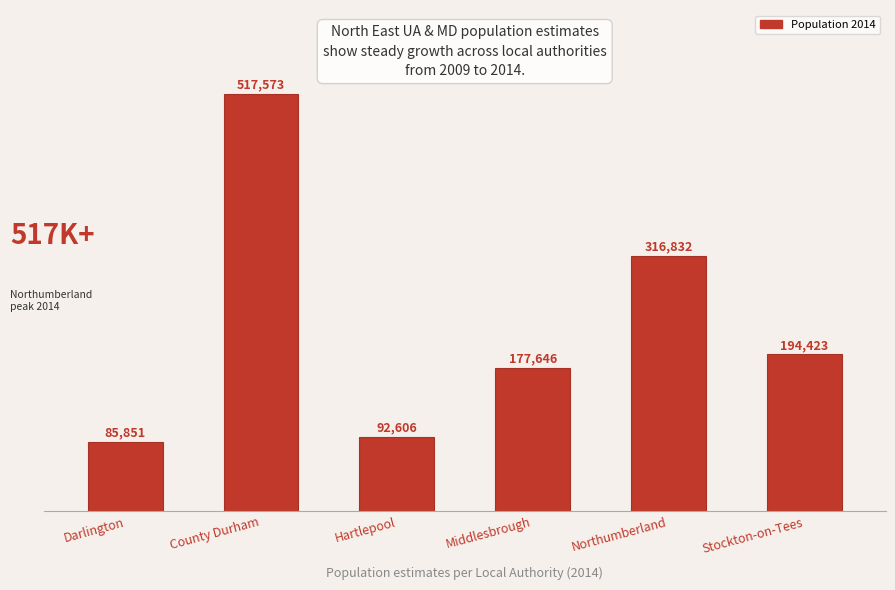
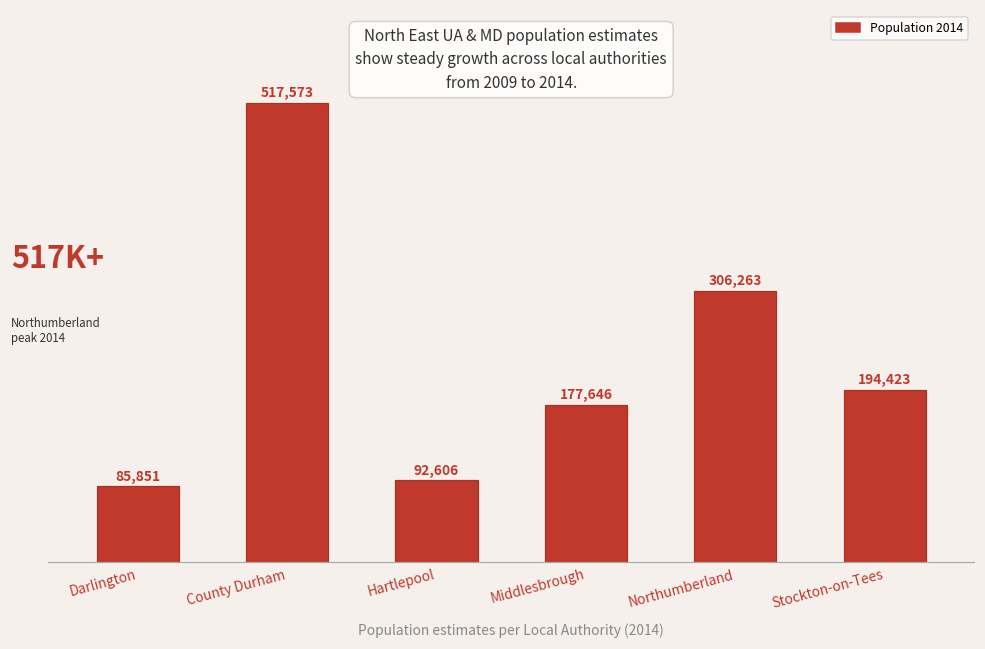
Northumberland: 316,832 -> 306,263
